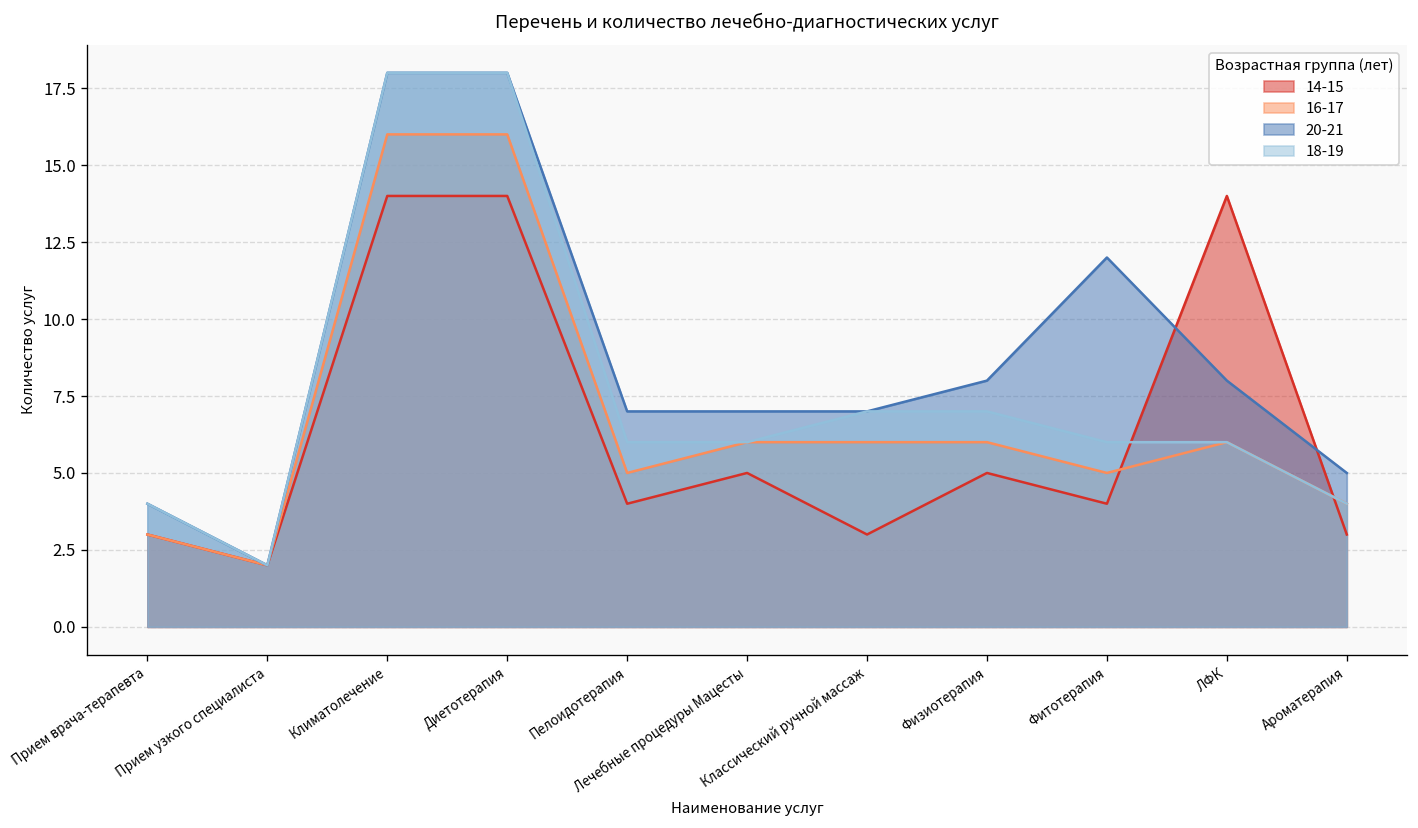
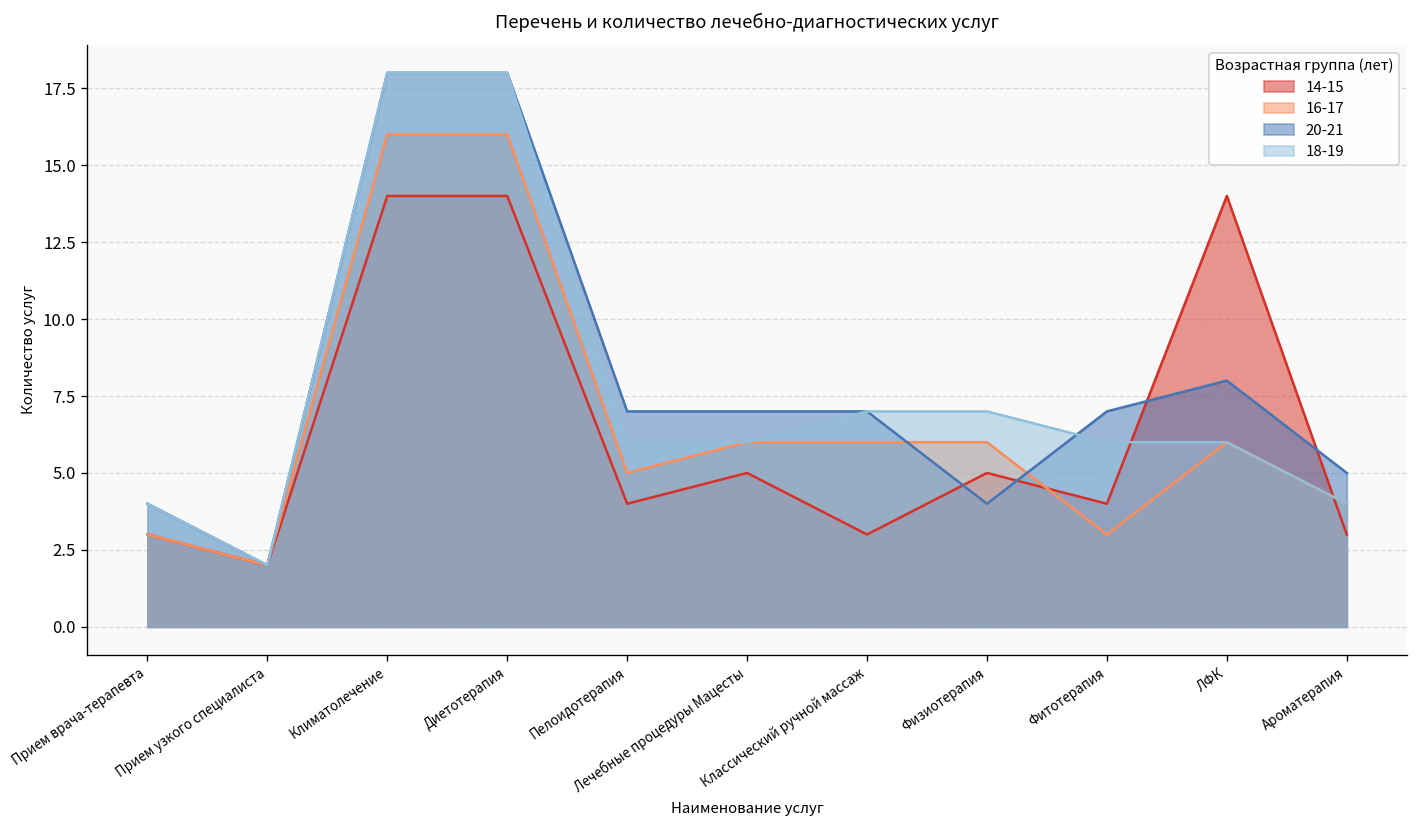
20-21, Физиотерапия: 8 -> 4
16-17, Фитотерапия: 5 -> 3
20-21, Фитотерапия: 12 -> 7
